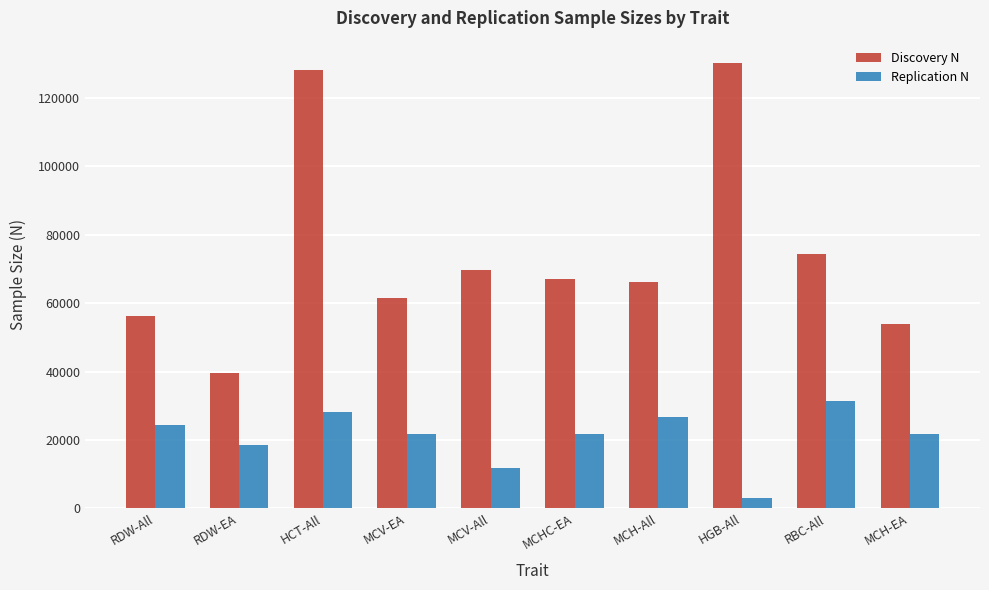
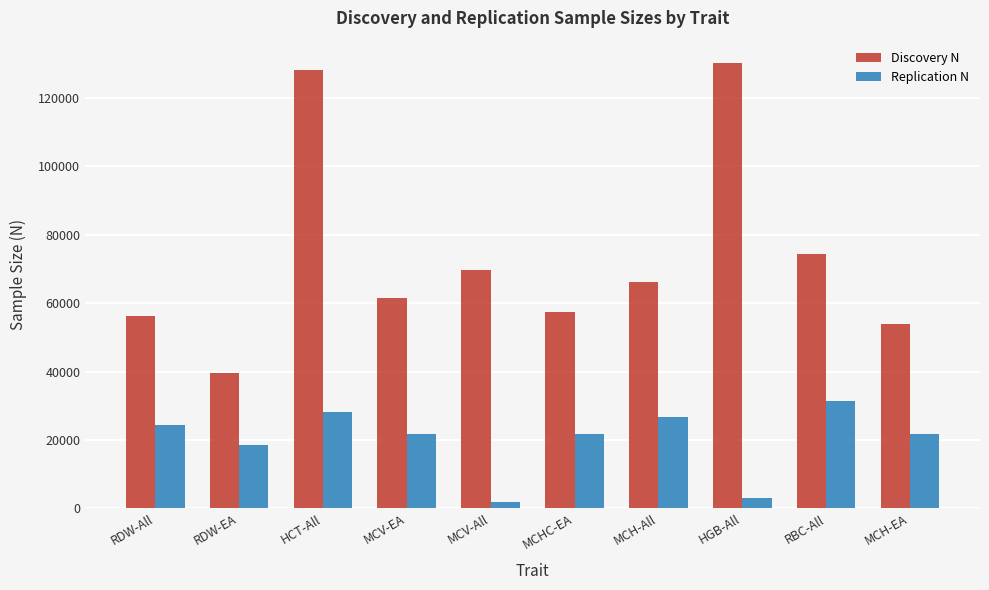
Replication N, MCV-All: 12000 -> 2000
Discovery N, MCHC-EA: 67000 -> 58000
